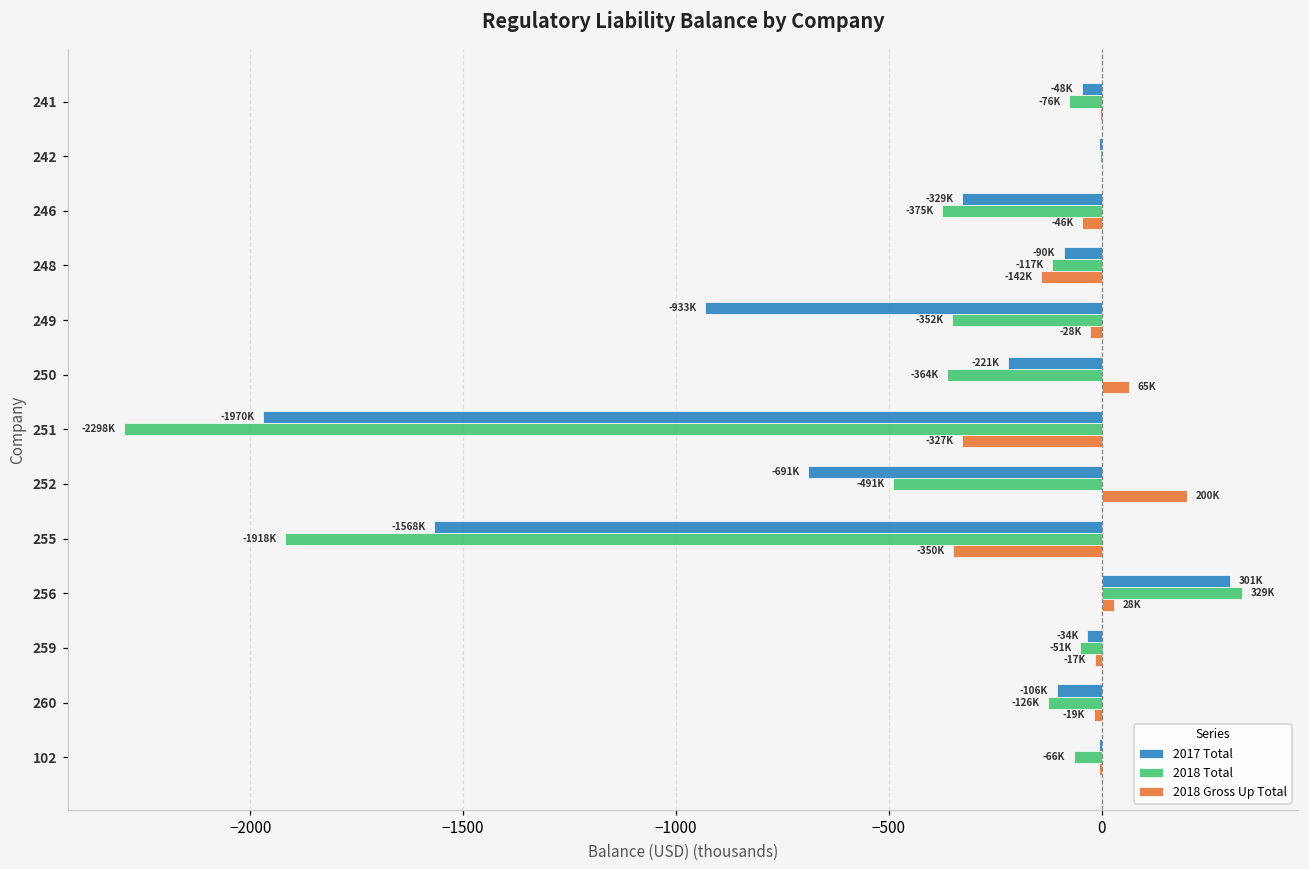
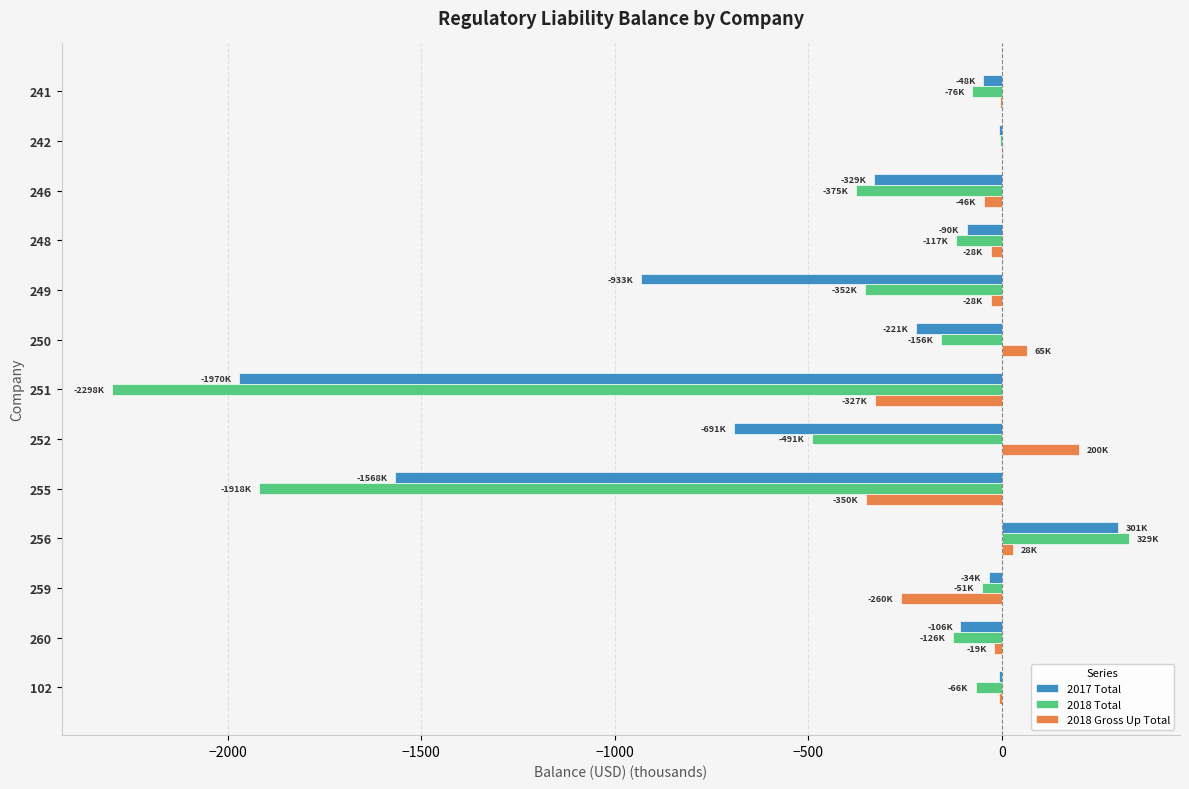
2018 Gross Up Total, 248: -142K -> -28K
2018 Total, 250: -364K -> -156K
2018 Gross Up Total, 259: -17K -> -260K
